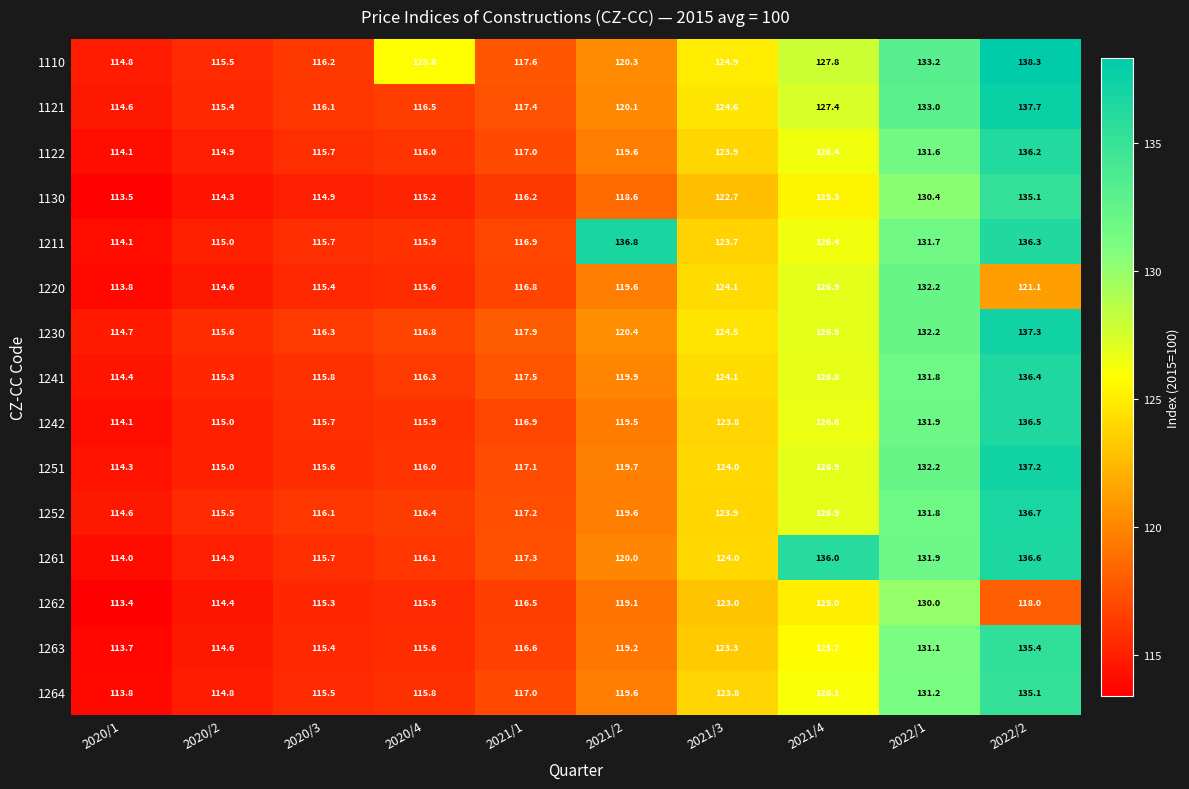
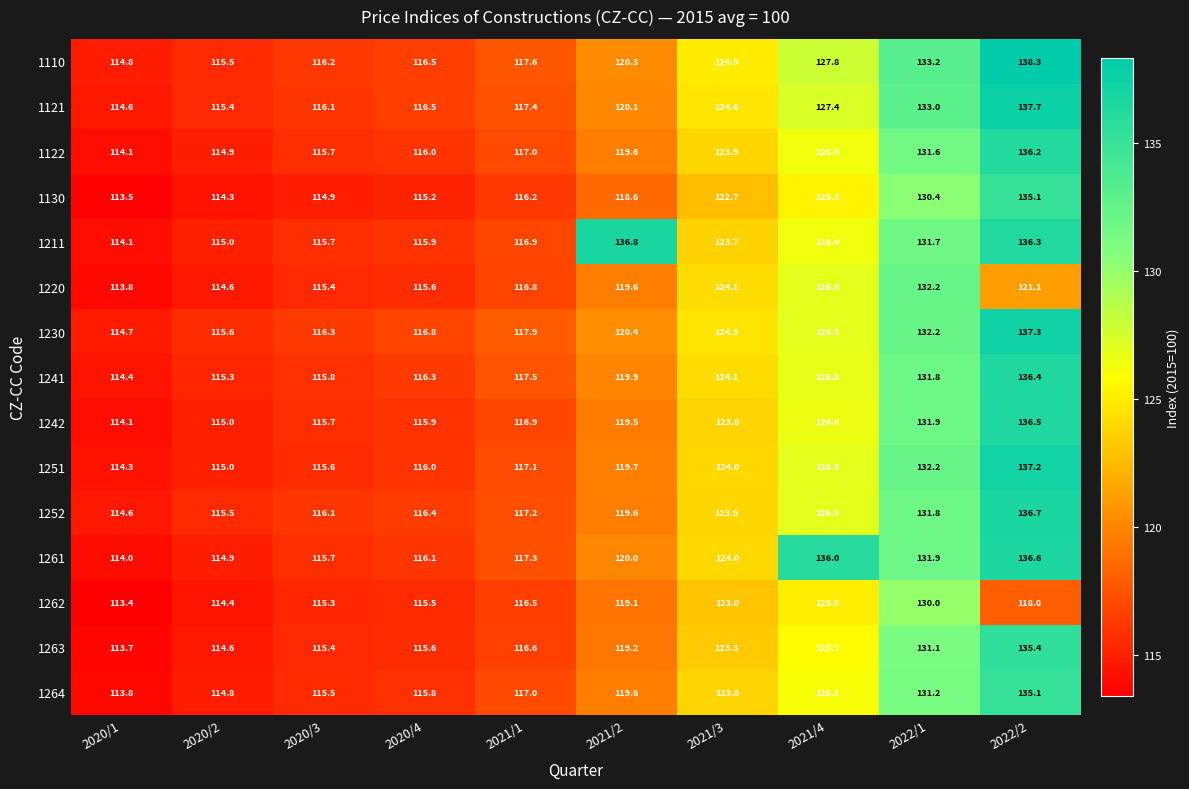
1110, 2020/4: 125.8 -> 116.5
